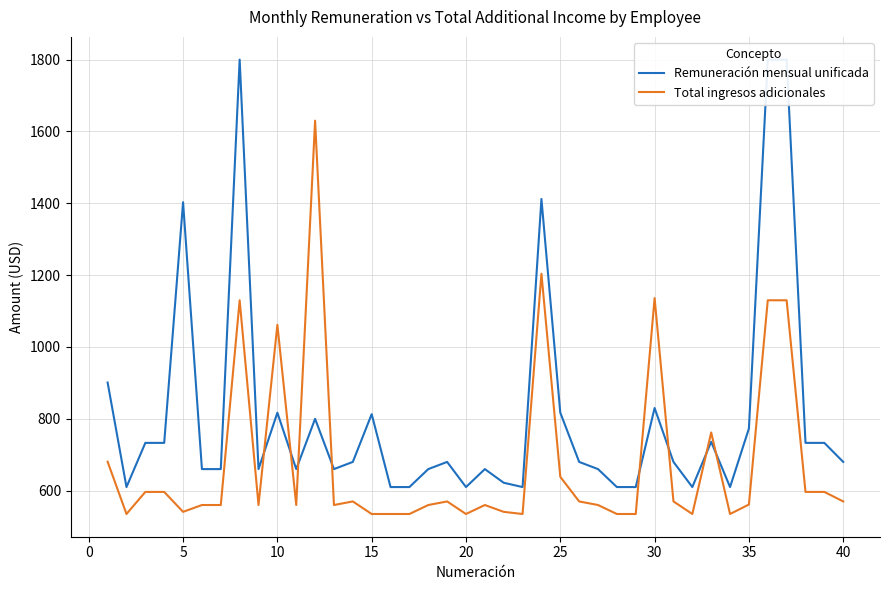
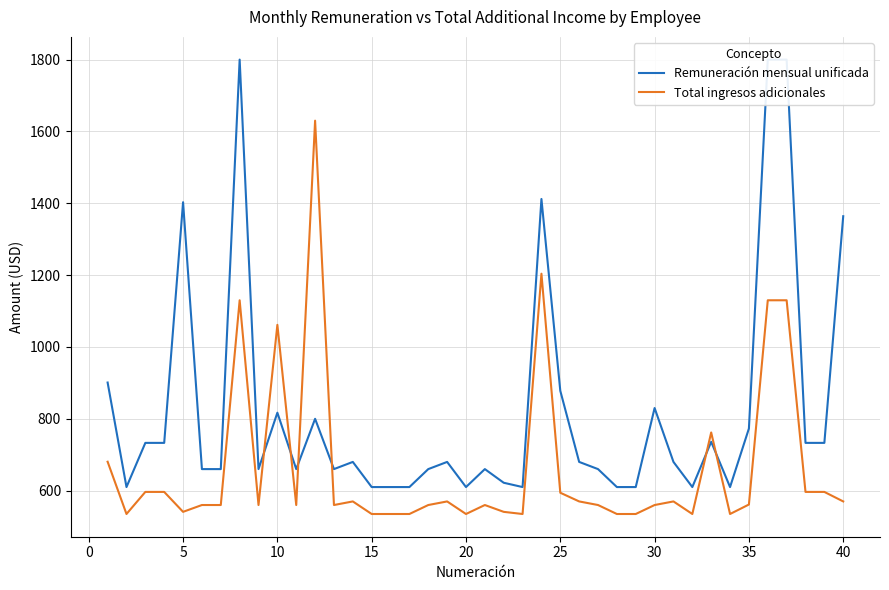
Remuneración mensual unificada, 15: 810 -> 610
Remuneración mensual unificada, 25: 820 -> 880
Total ingresos adicionales, 25: 640 -> 590
Total ingresos adicionales, 30: 1140 -> 560
Remuneración mensual unificada, 40: 680 -> 1360
